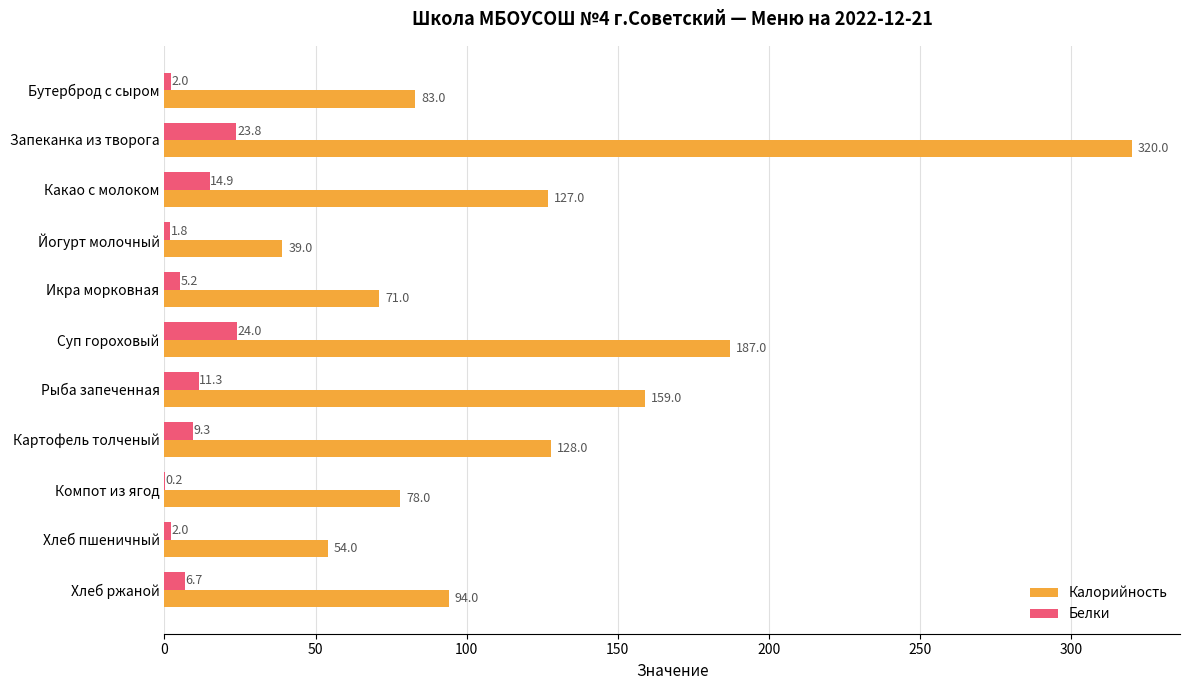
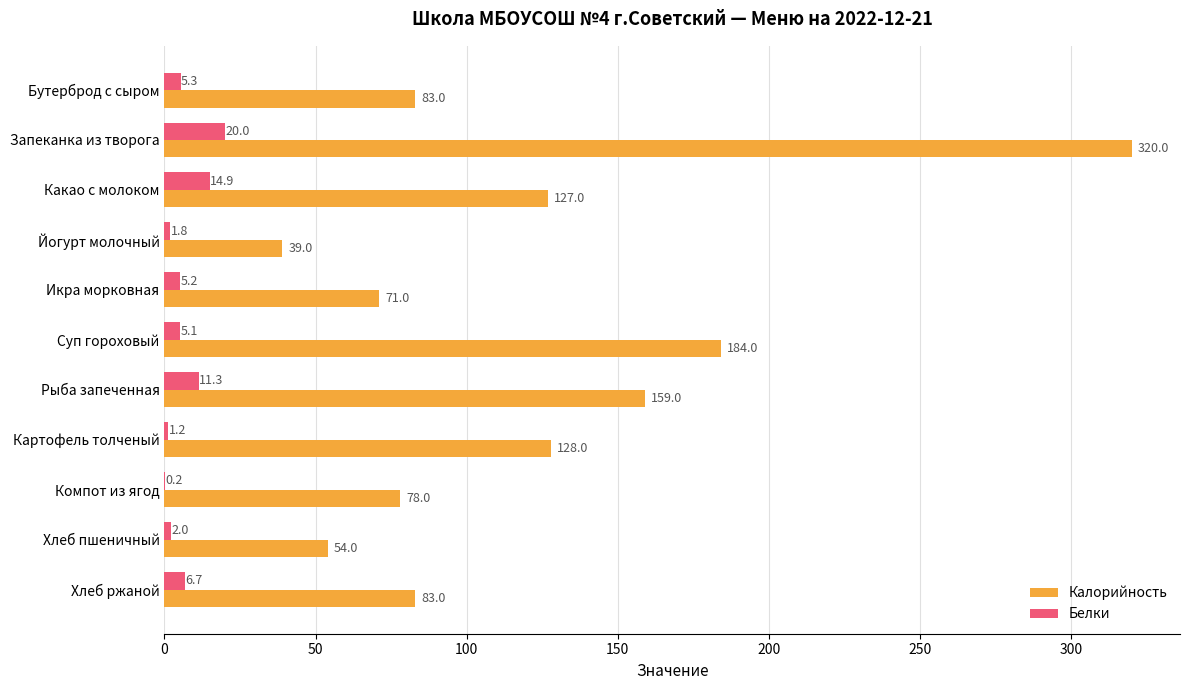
Белки, Бутерброд с сыром: 2.0 -> 5.3
Белки, Запеканка из творога: 23.8 -> 20.0
Белки, Суп гороховый: 24.0 -> 5.1
Калорийность, Суп гороховый: 187.0 -> 184.0
Белки, Картофель толченый: 9.3 -> 1.2
Калорийность, Хлеб ржаной: 94.0 -> 83.0
